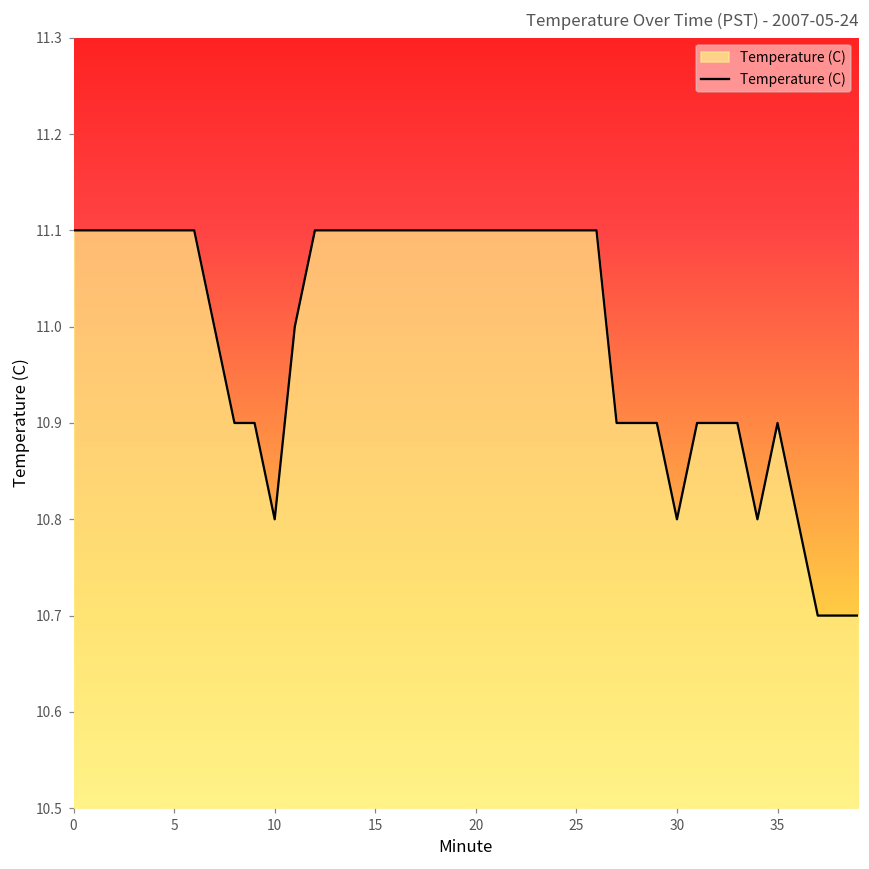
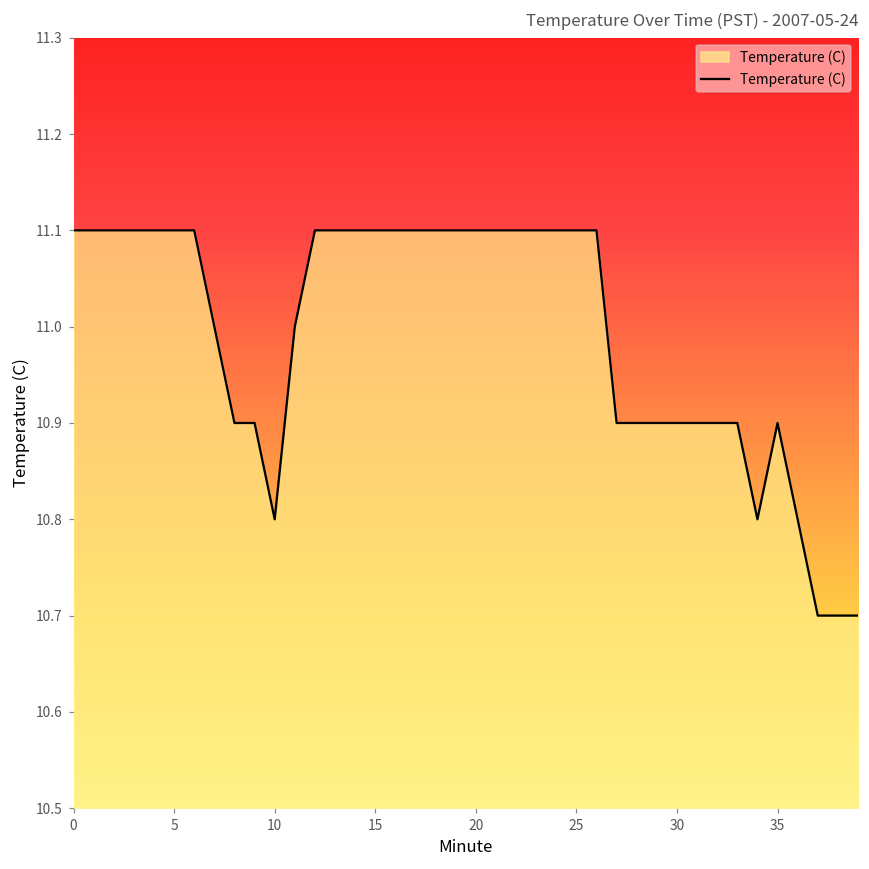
30: 10.8 -> 10.9
